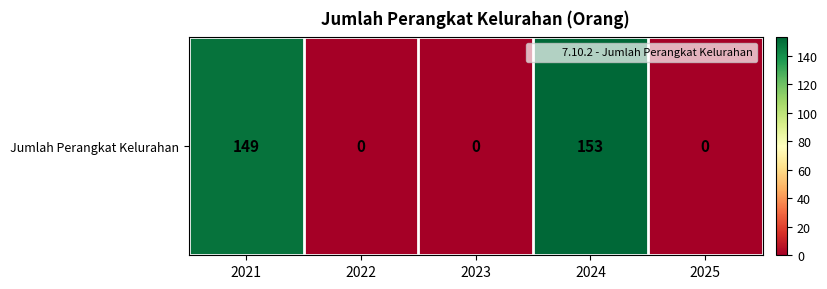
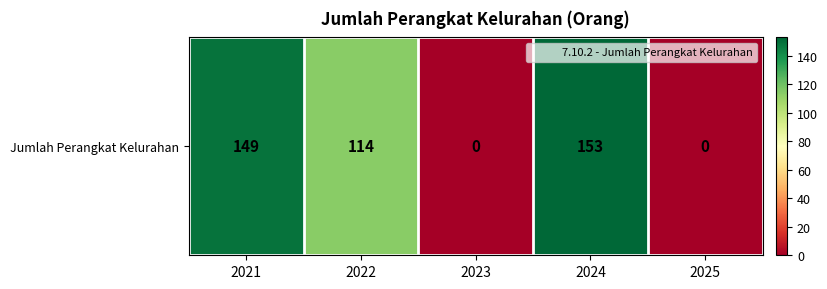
Jumlah Perangkat Kelurahan, 2022: 0 -> 114
